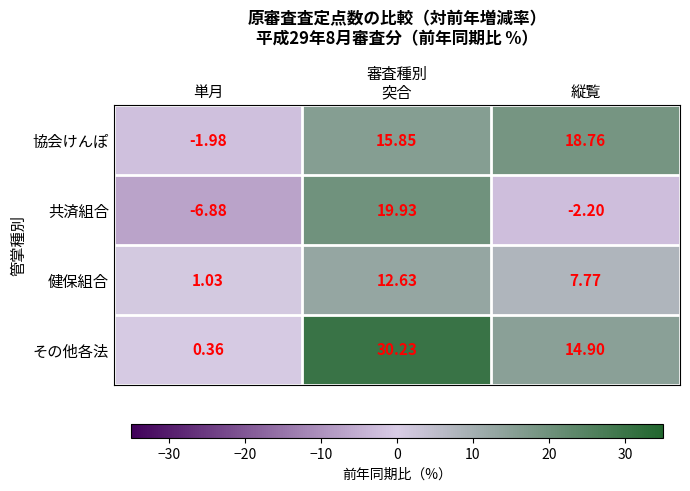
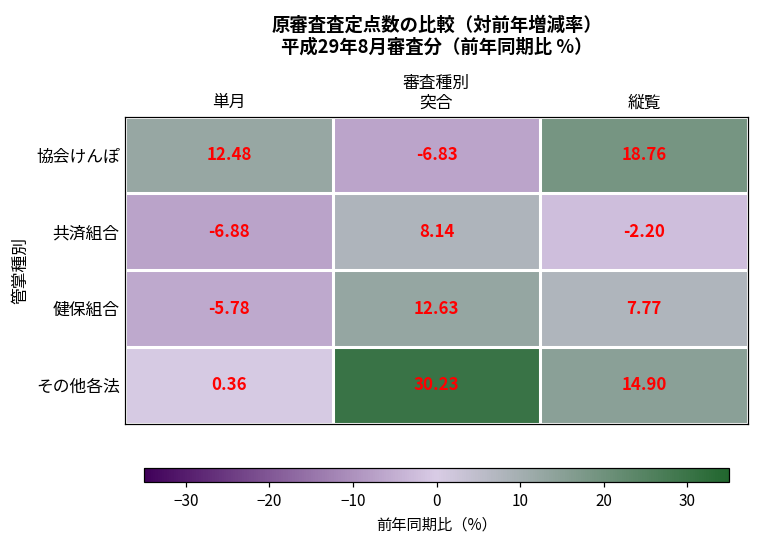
協会けんぽ, 単月: -1.98 -> 12.48
協会けんぽ, 突合: 15.85 -> -6.83
共済組合, 突合: 19.93 -> 8.14
健保組合, 単月: 1.03 -> -5.78
